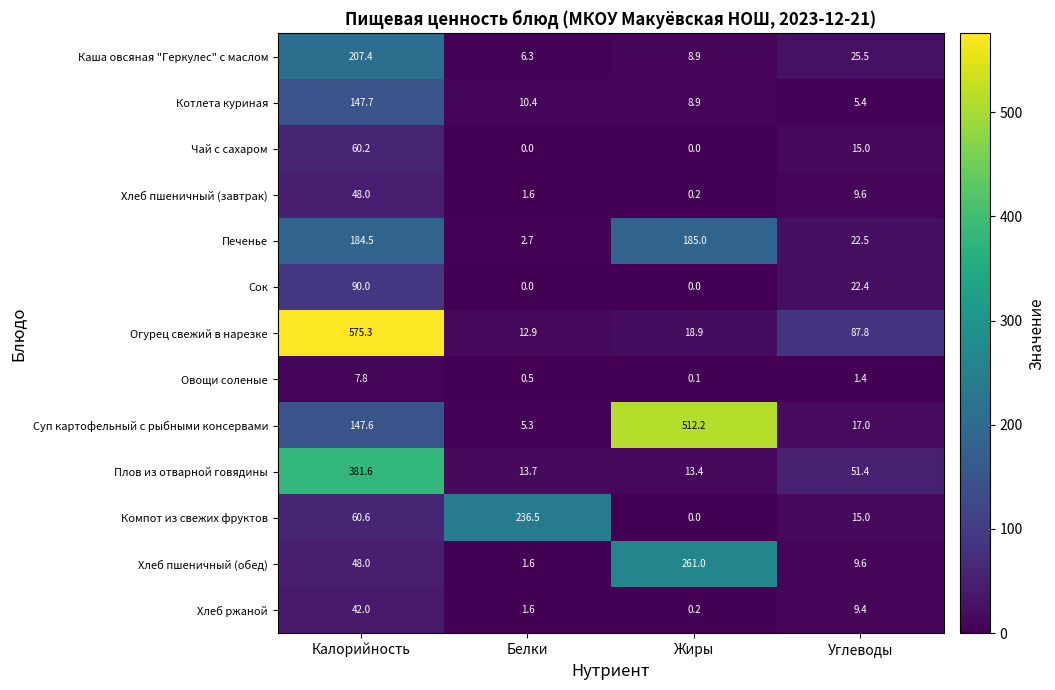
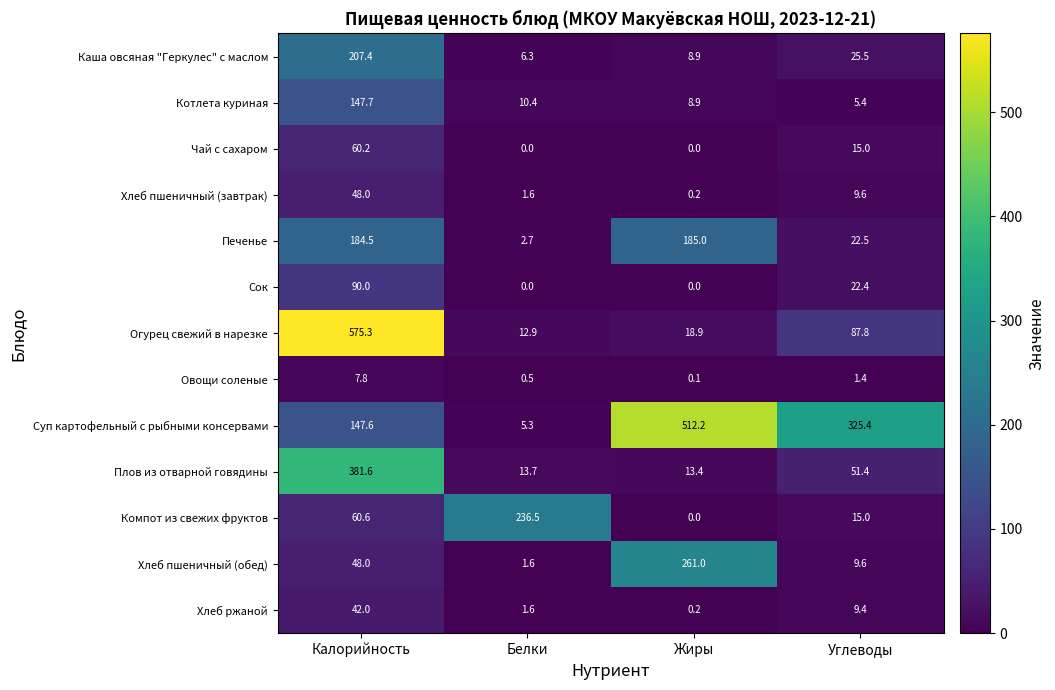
Суп картофельный с рыбными консервами, Углеводы: 17.0 -> 325.4
